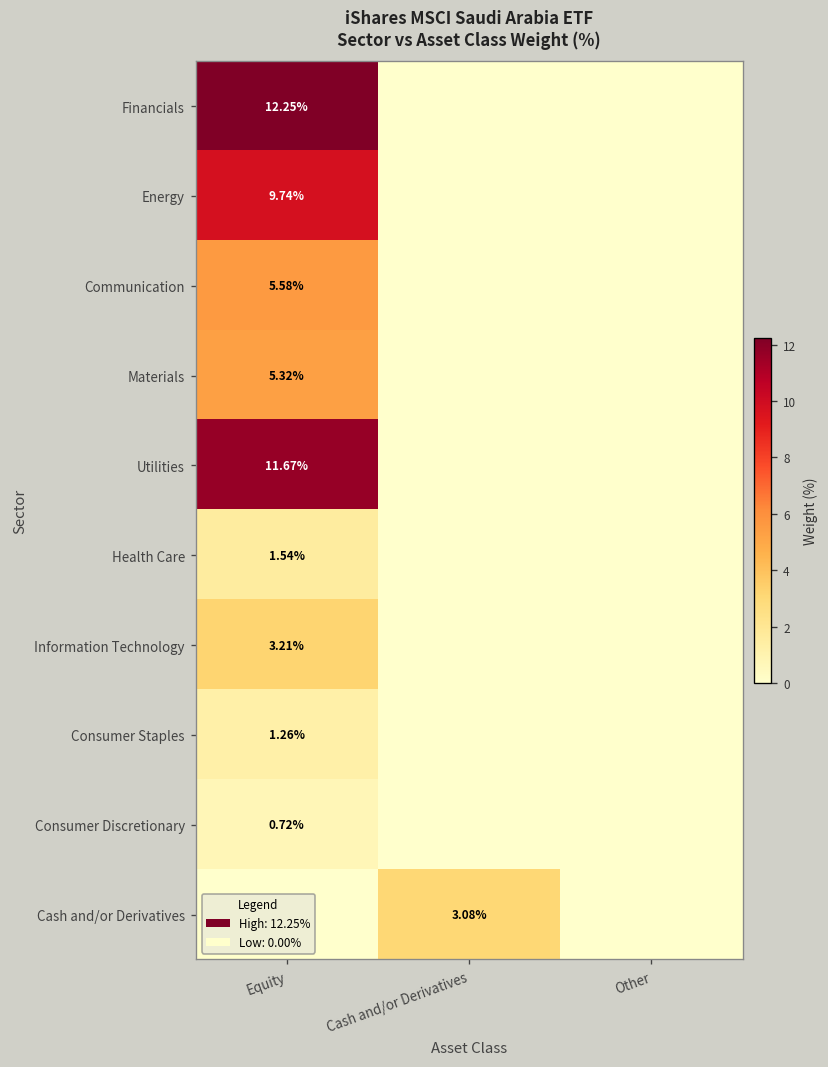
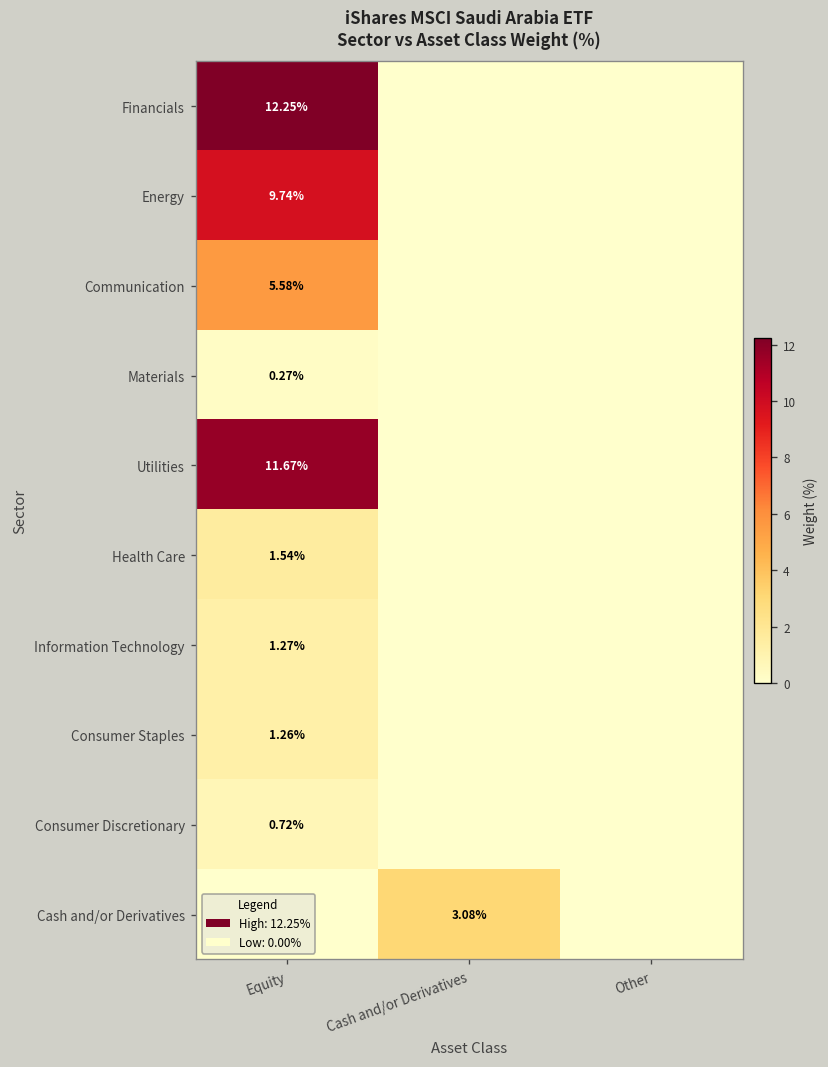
Materials, Equity: 5.32% -> 0.27%
Information Technology, Equity: 3.21% -> 1.27%
